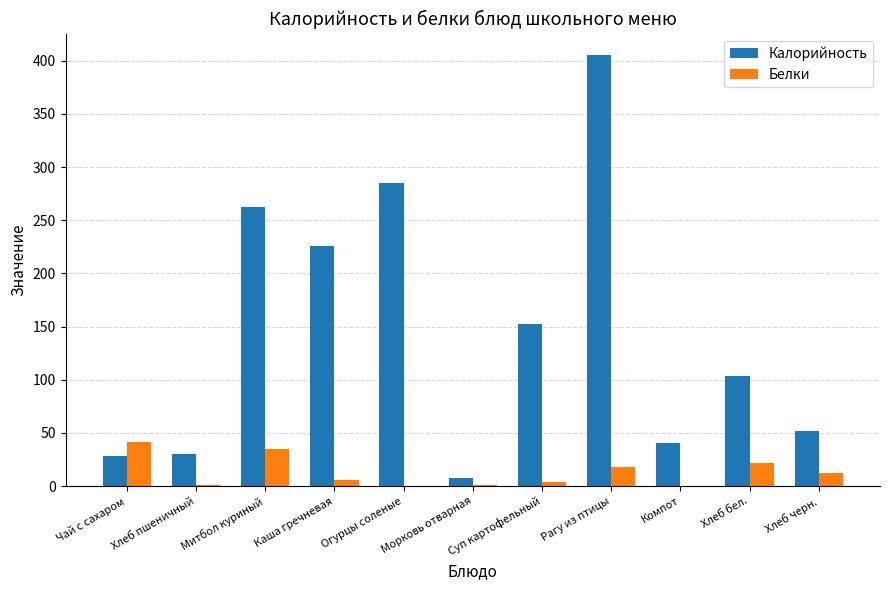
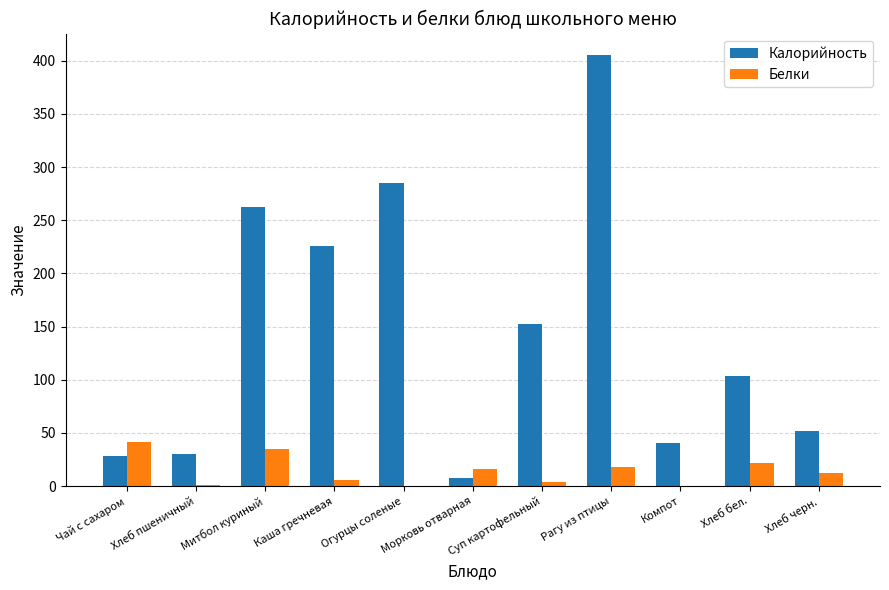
Белки, Морковь отварная: 1 -> 16
